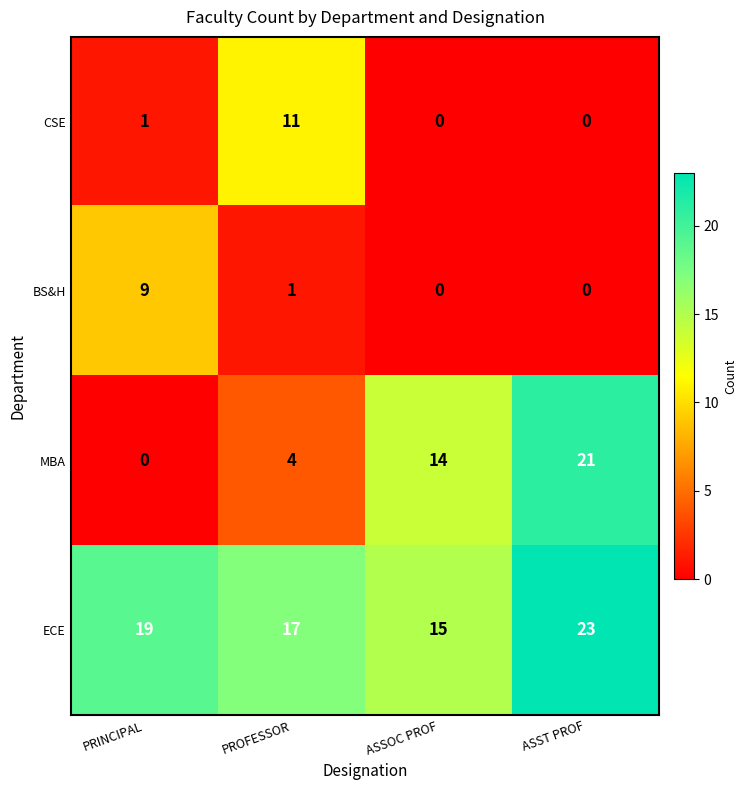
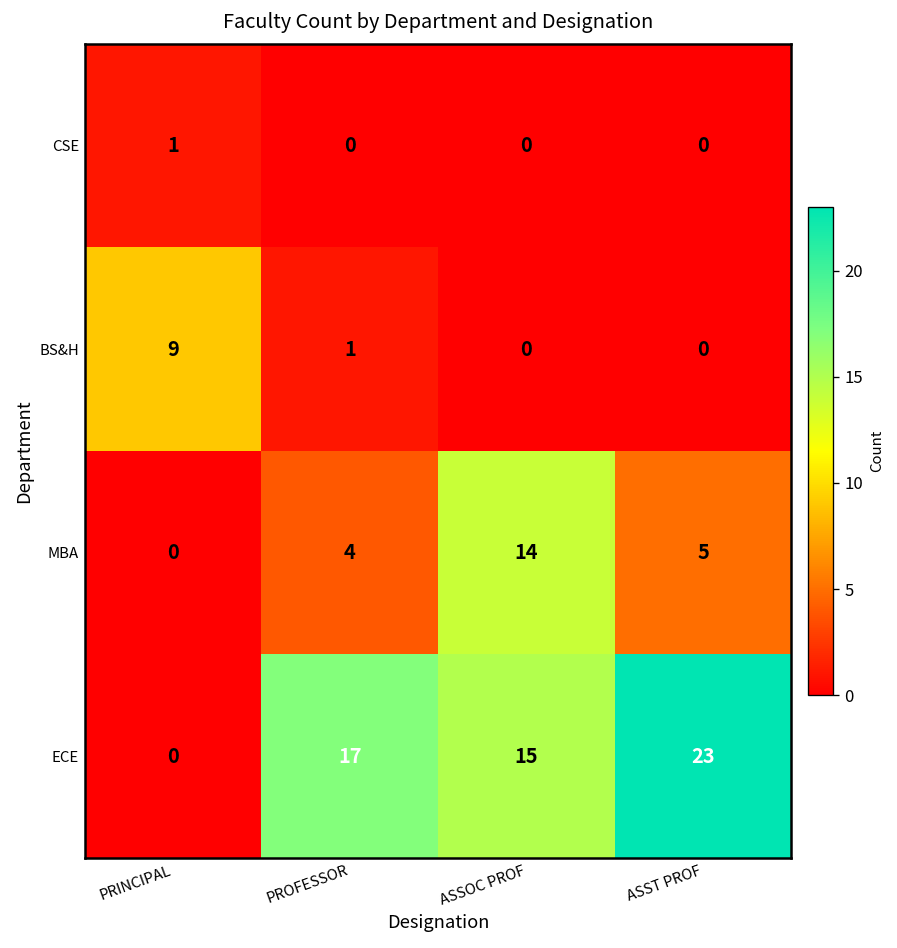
CSE, PROFESSOR: 11 -> 0
MBA, ASST PROF: 21 -> 5
ECE, PRINCIPAL: 19 -> 0
